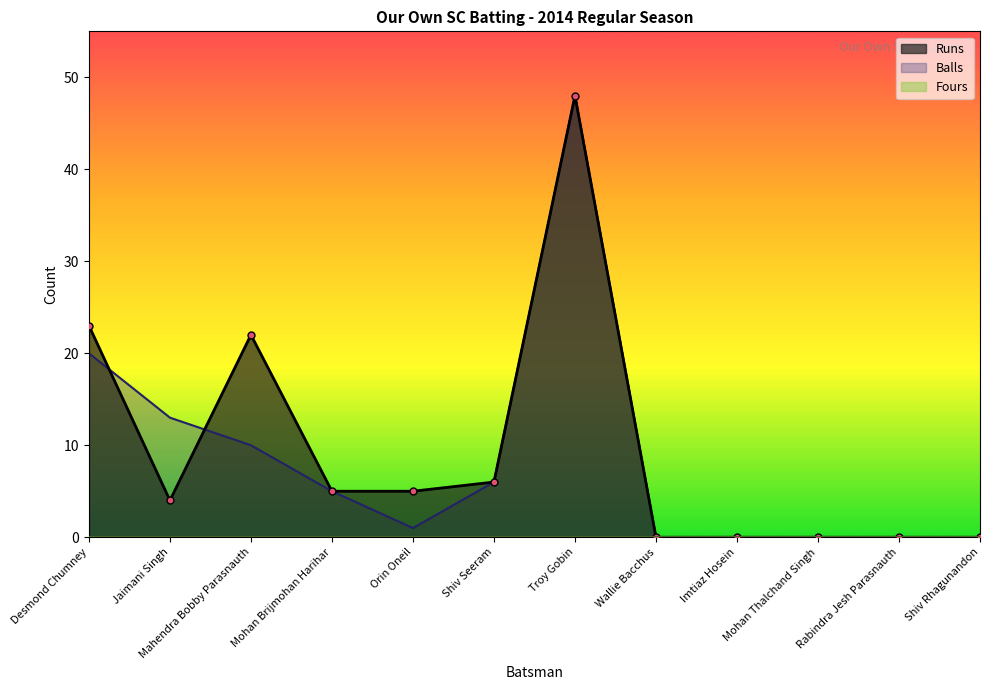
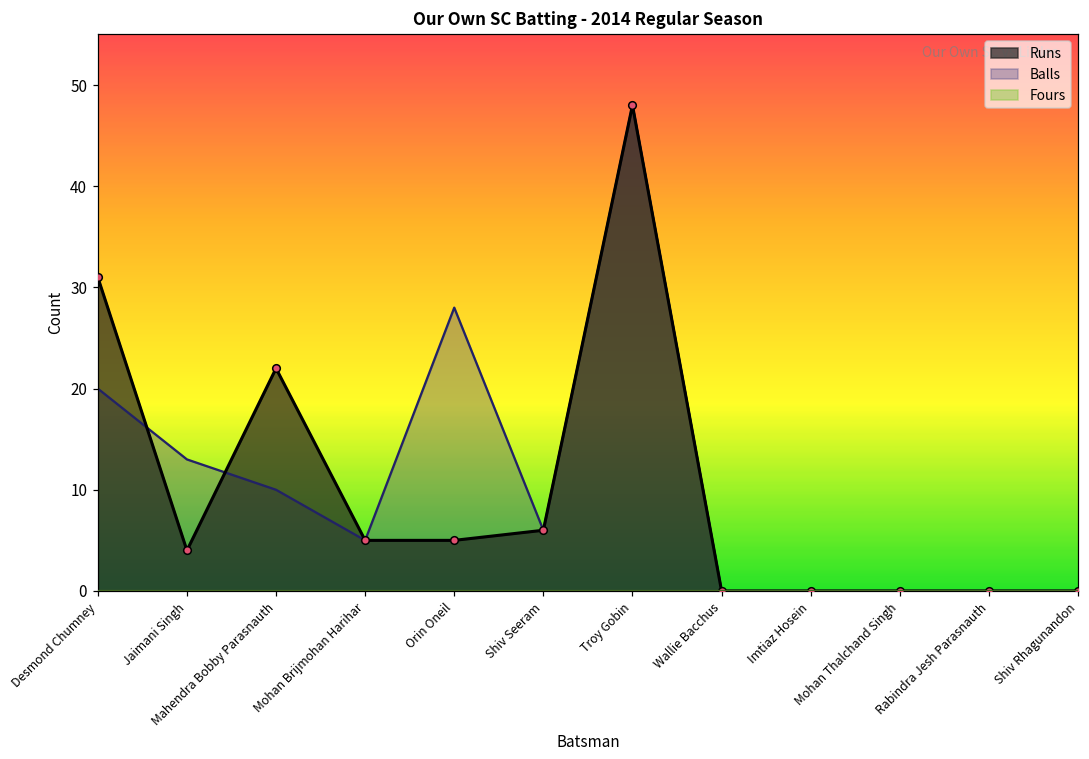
Runs, Desmond Chumney: 23 -> 31
Balls, Orin Oneil: 1 -> 28
